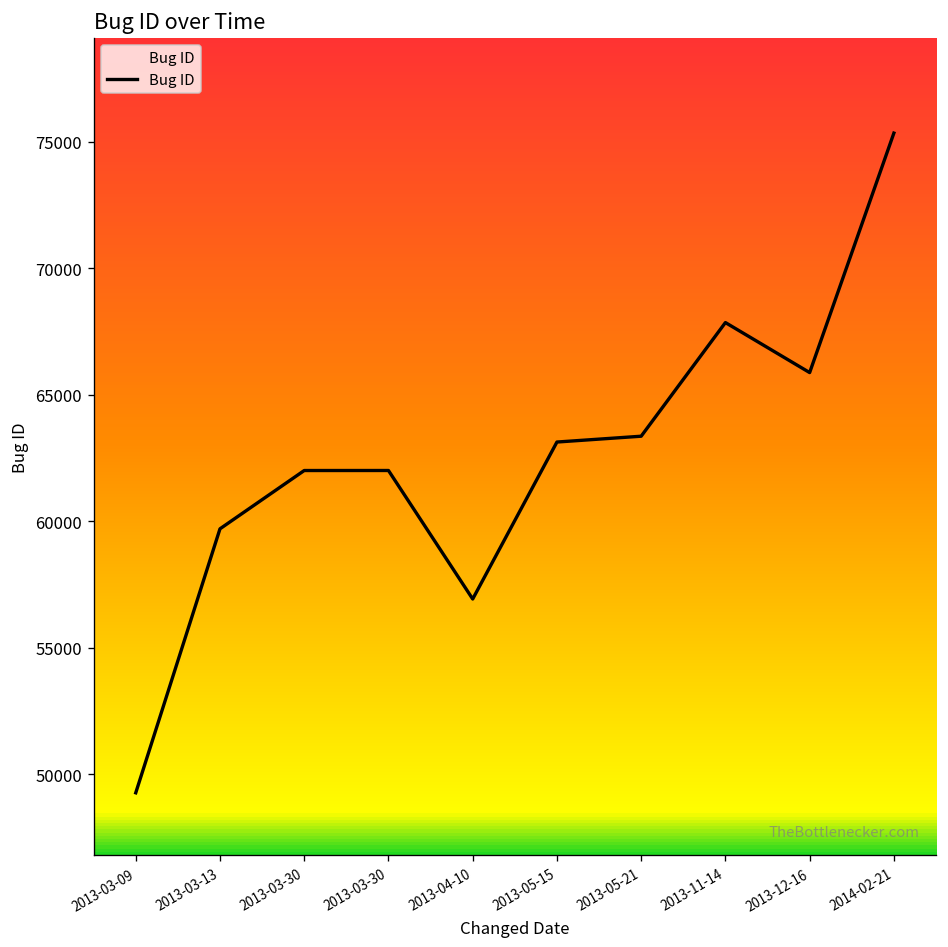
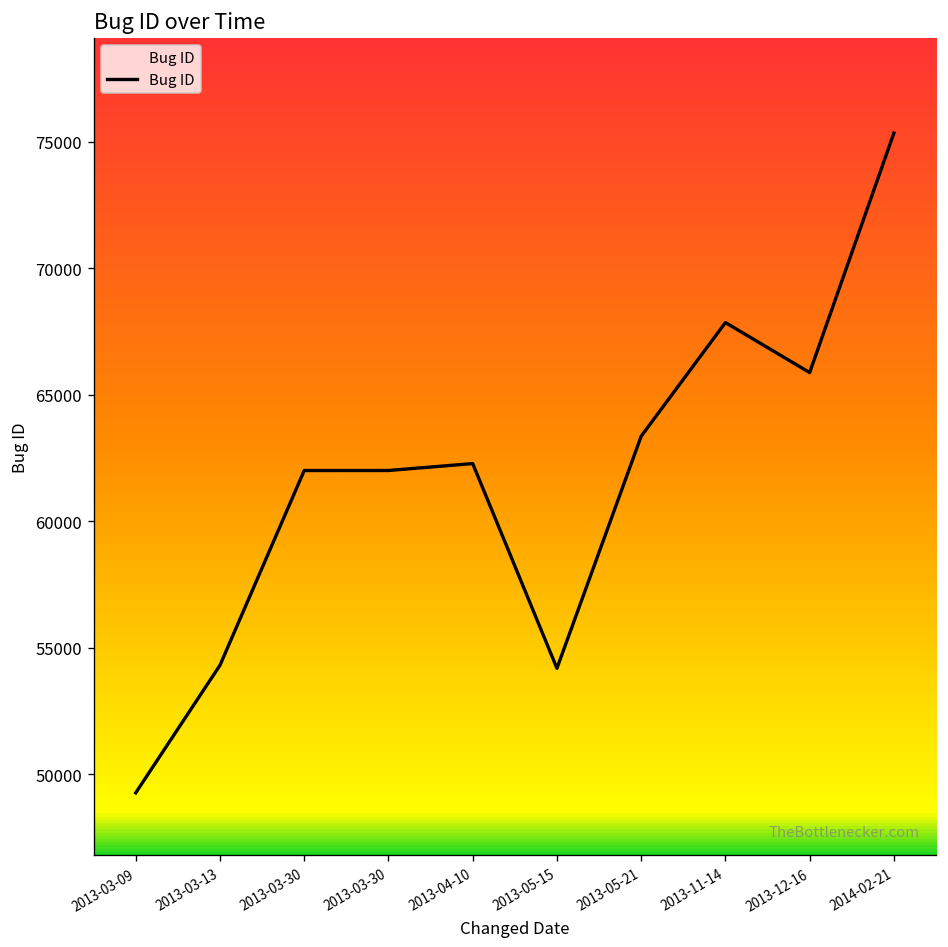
2013-03-13: 59700 -> 54300
2013-04-10: 56900 -> 62300
2013-05-15: 63100 -> 54200
